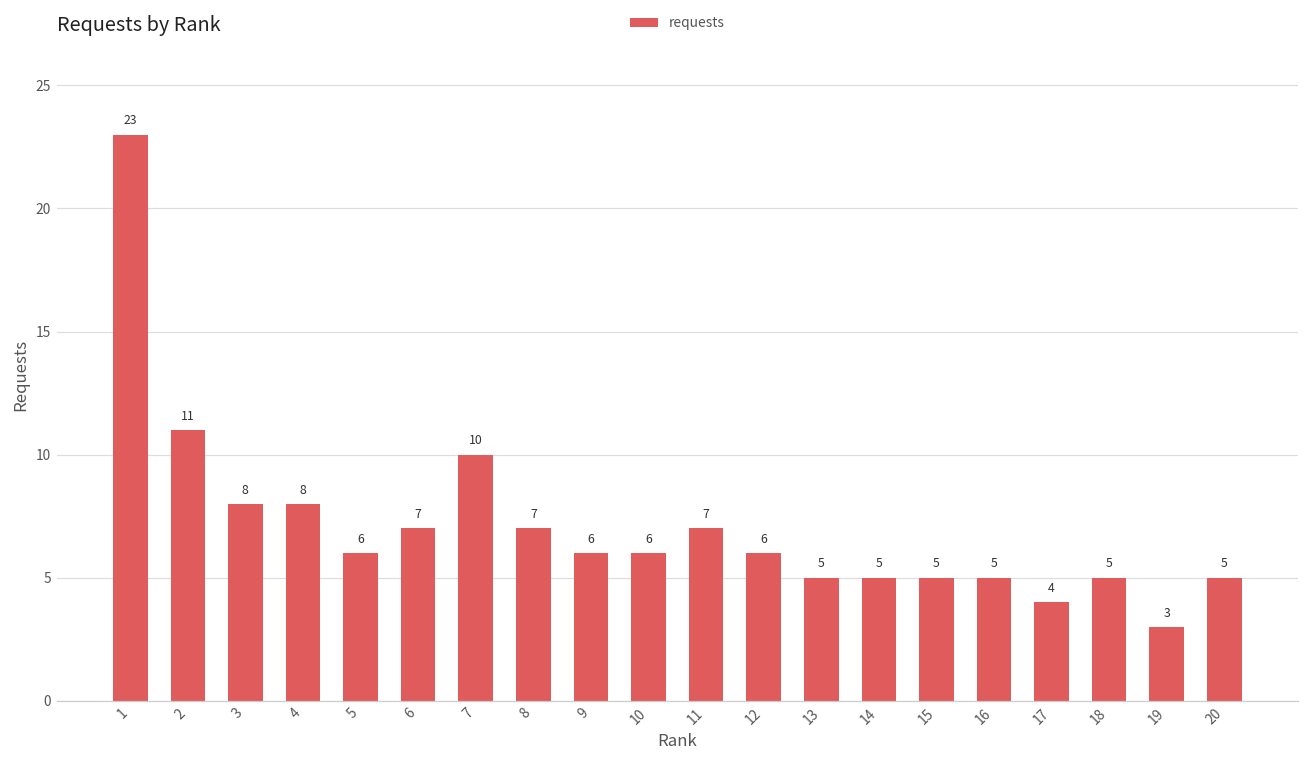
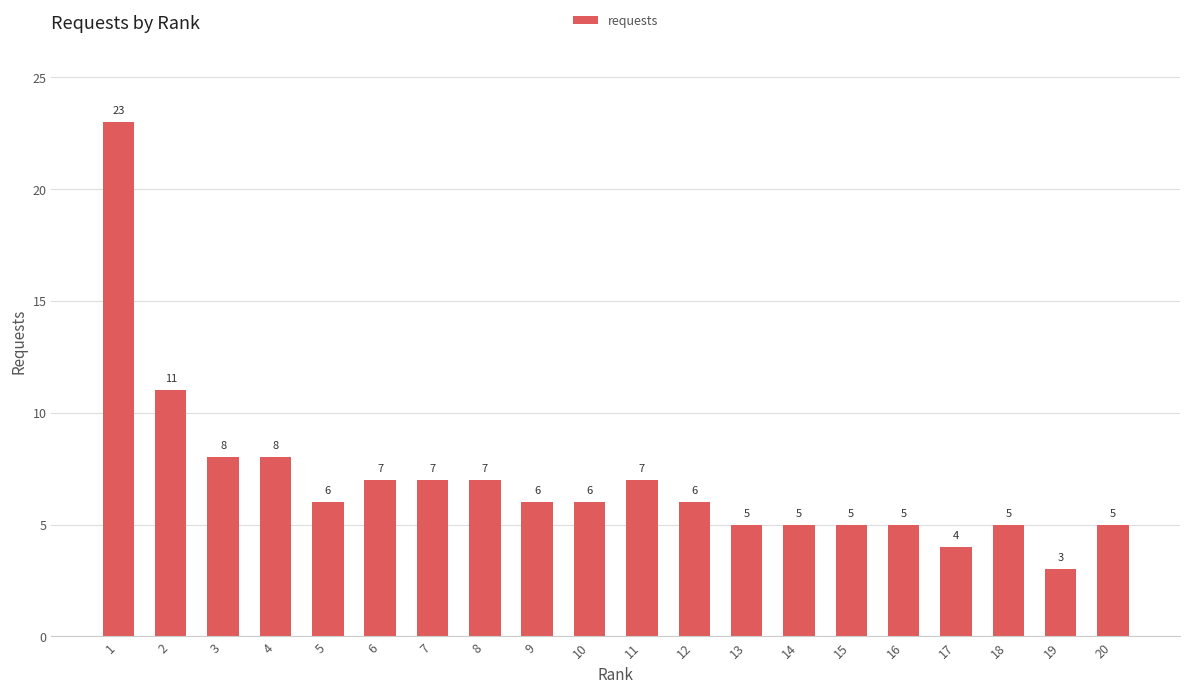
7: 10 -> 7
